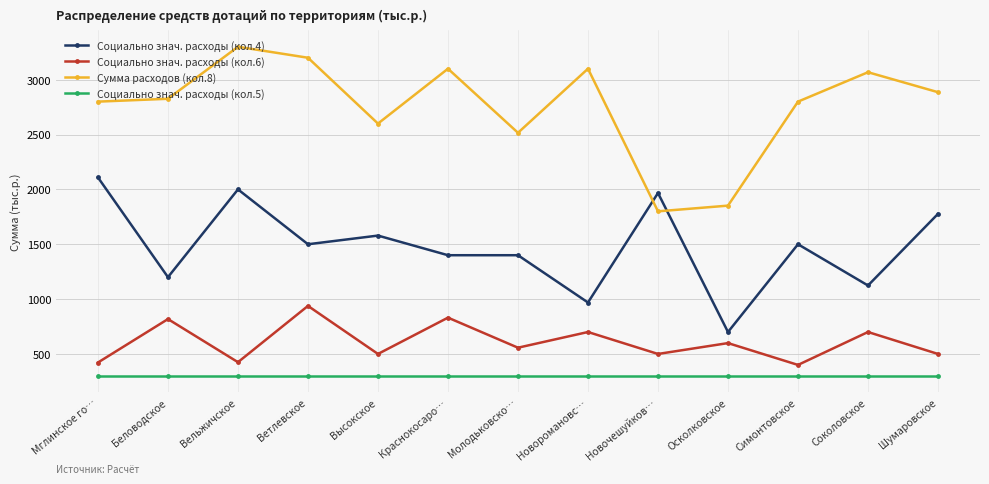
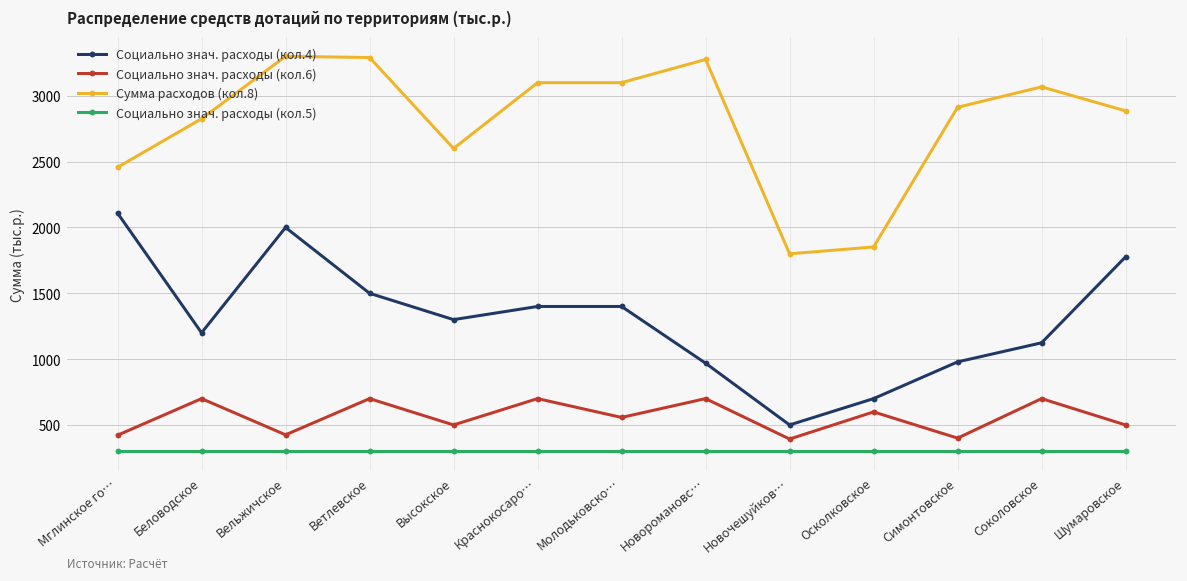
Сумма расходов (кол.8), Мглинское го…: 2800 -> 2460
Социально знач. расходы (кол.6), Беловодское: 820 -> 700
Социально знач. расходы (кол.6), Ветлевское: 940 -> 700
Сумма расходов (кол.8), Ветлевское: 3200 -> 3290
Социально знач. расходы (кол.4), Высокское: 1580 -> 1300
Социально знач. расходы (кол.6), Краснокосаро…: 830 -> 700
Сумма расходов (кол.8), Молодьковско…: 2520 -> 3100
Сумма расходов (кол.8), Новоромановс…: 3100 -> 3280
Социально знач. расходы (кол.4), Новочешуйков…: 1970 -> 500
Социально знач. расходы (кол.6), Новочешуйков…: 500 -> 390
Социально знач. расходы (кол.4), Симонтовское: 1500 -> 980
Сумма расходов (кол.8), Симонтовское: 2800 -> 2910
